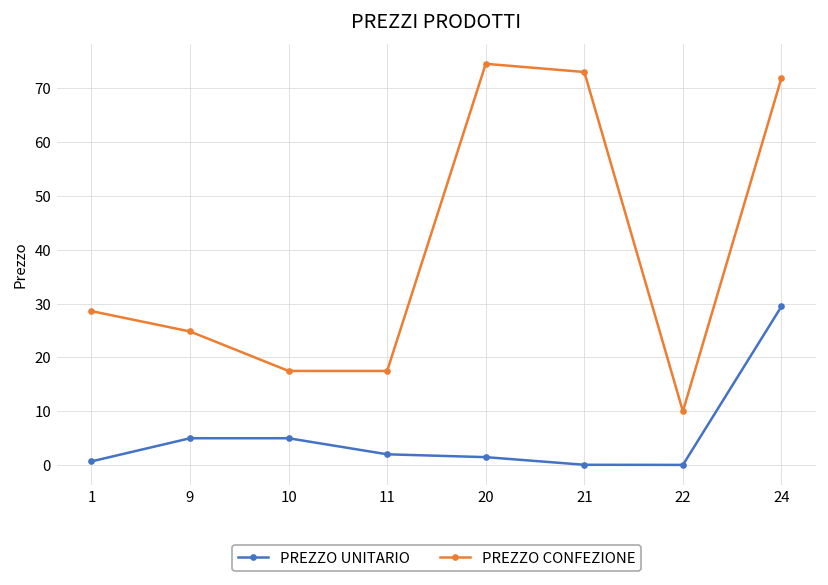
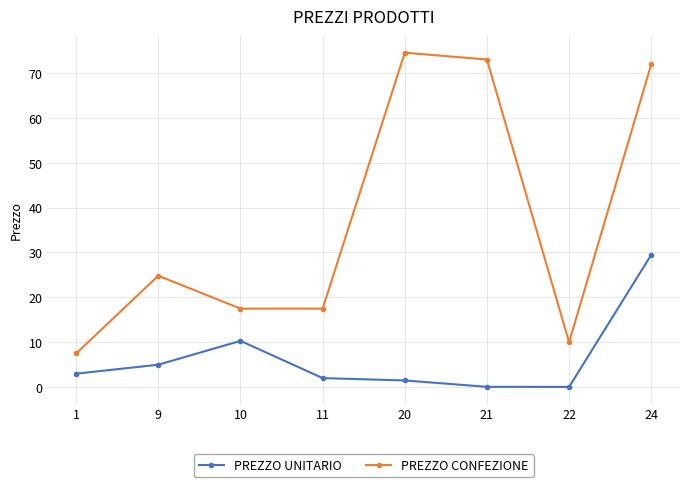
PREZZO UNITARIO, 1: 1 -> 3
PREZZO CONFEZIONE, 1: 29 -> 8
PREZZO UNITARIO, 10: 5 -> 10
